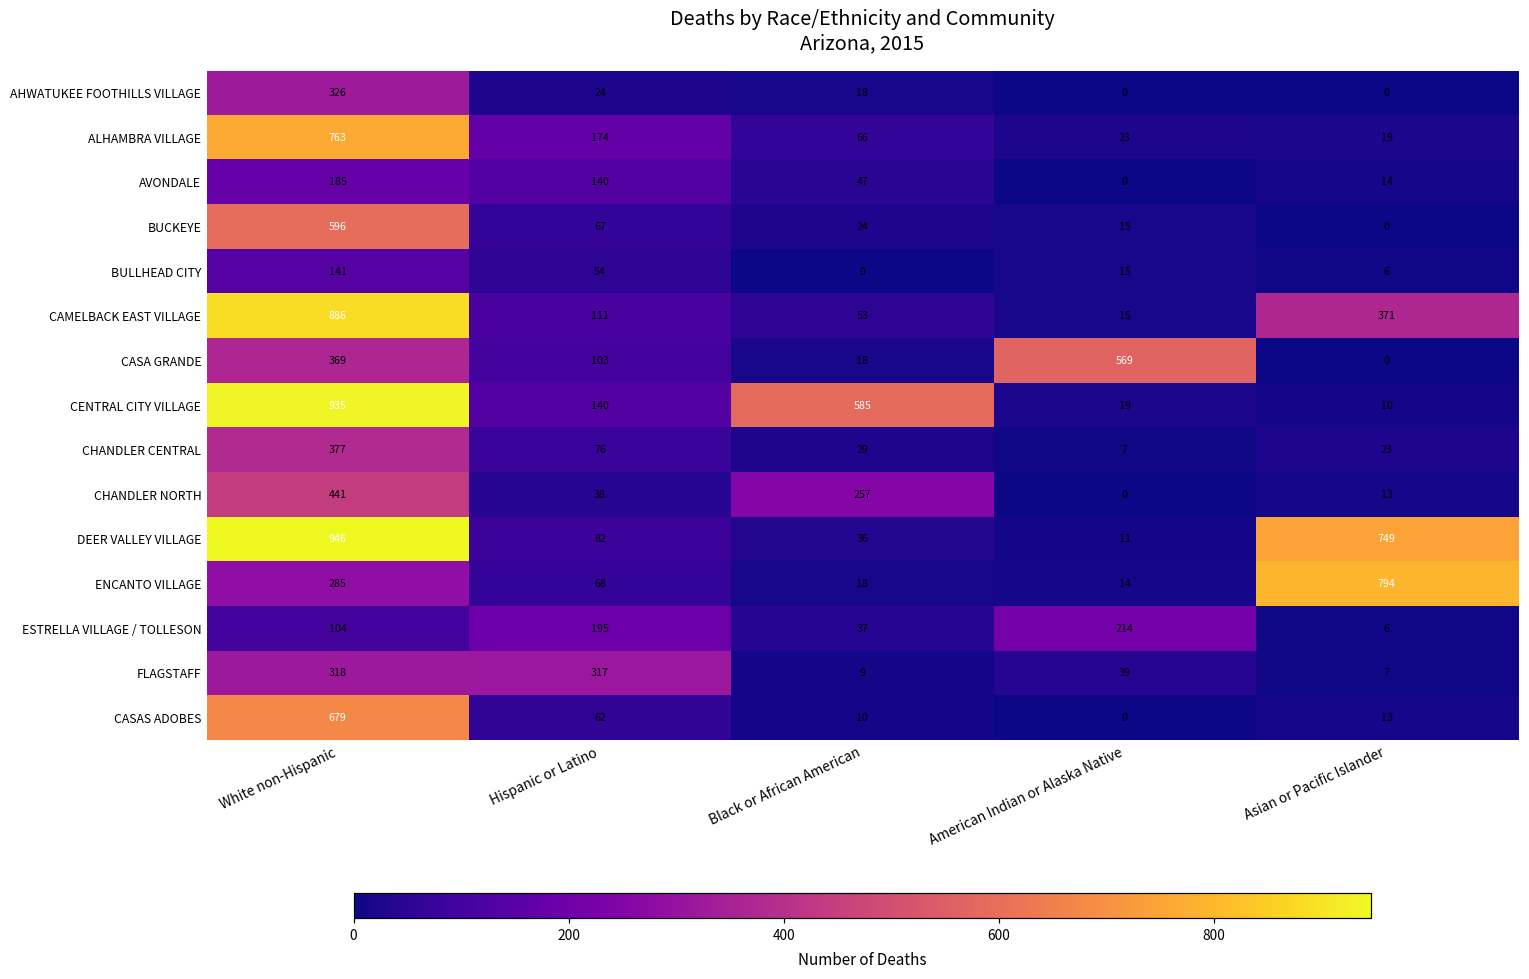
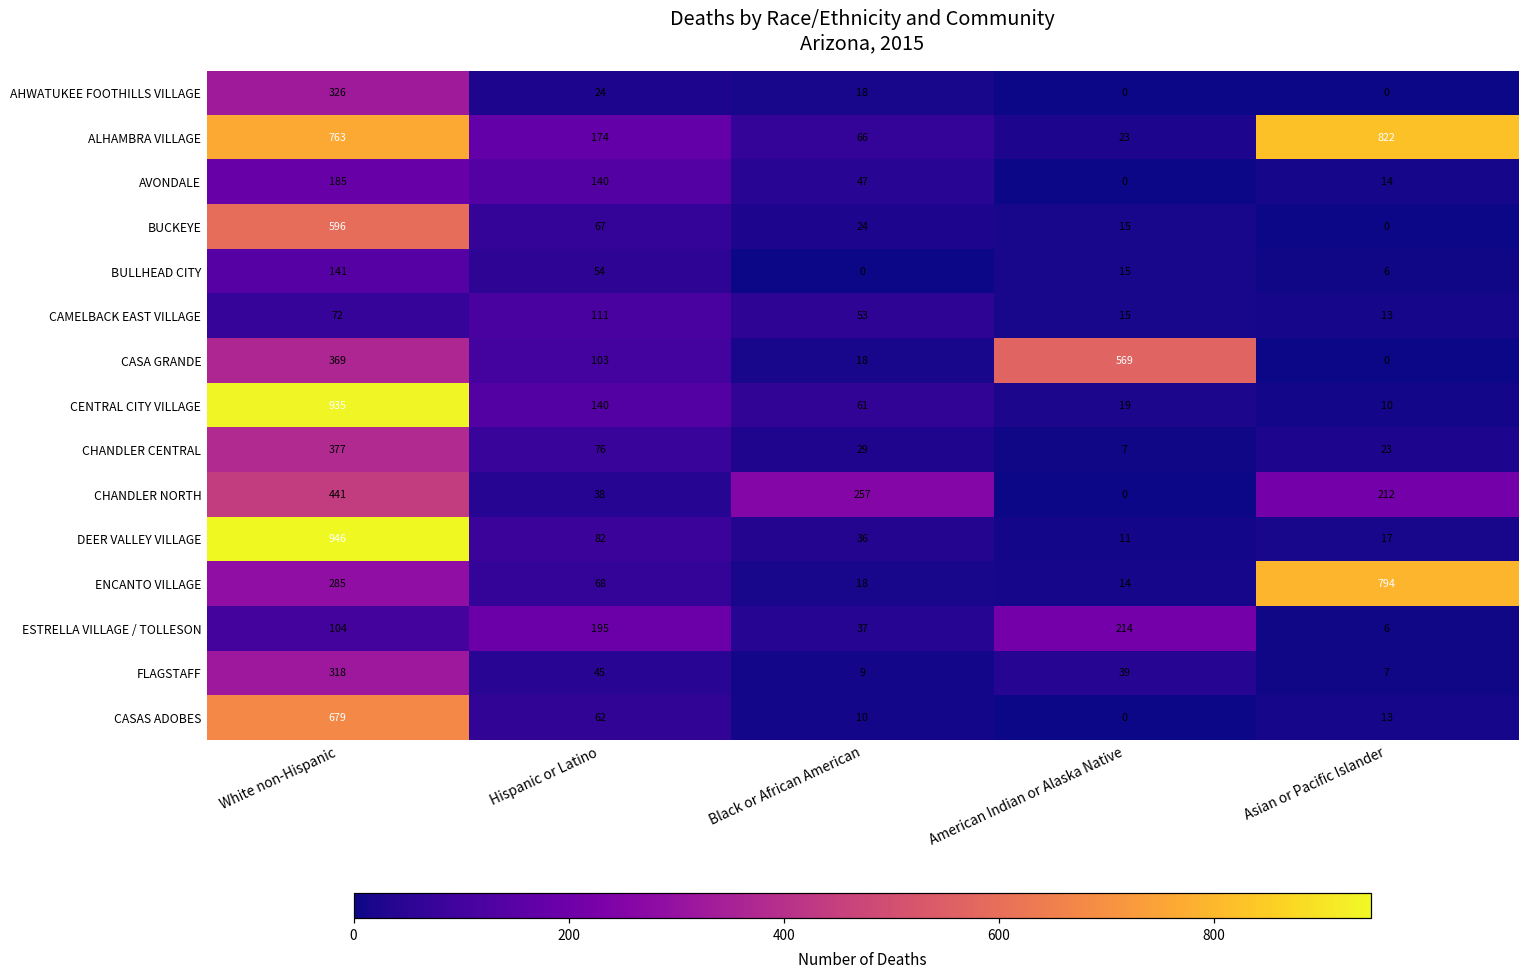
ALHAMBRA VILLAGE, Asian or Pacific Islander: 19 -> 822
CAMELBACK EAST VILLAGE, White non-Hispanic: 886 -> 72
CAMELBACK EAST VILLAGE, Asian or Pacific Islander: 371 -> 13
CENTRAL CITY VILLAGE, Black or African American: 585 -> 61
CHANDLER NORTH, Asian or Pacific Islander: 13 -> 212
DEER VALLEY VILLAGE, Asian or Pacific Islander: 749 -> 17
FLAGSTAFF, Hispanic or Latino: 317 -> 45
